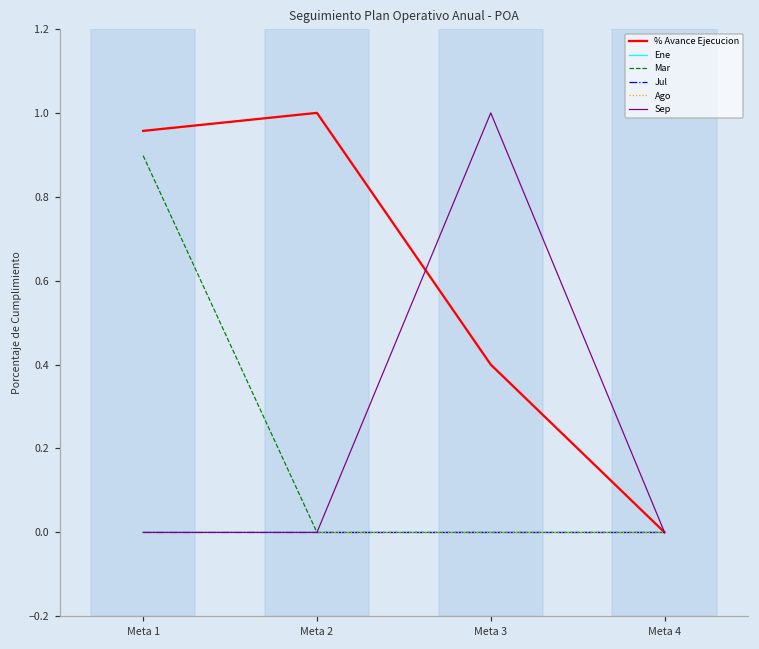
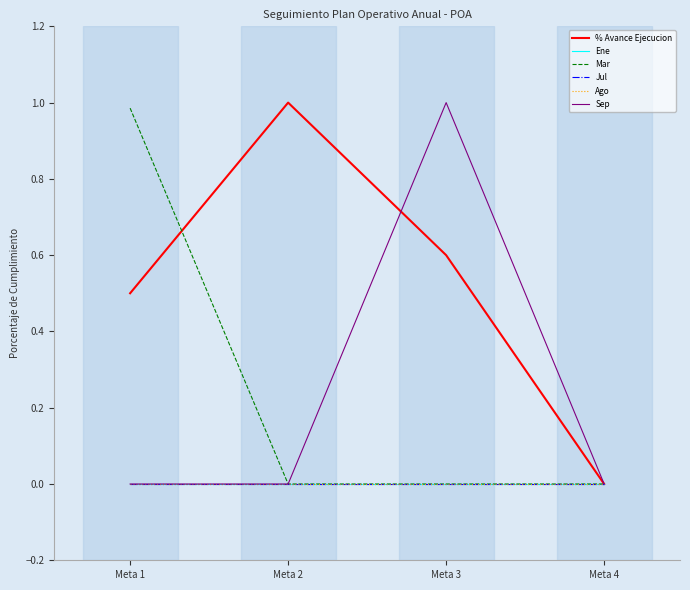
% Avance Ejecucion, Meta 1: 0.96 -> 0.50
Mar, Meta 1: 0.90 -> 0.99
% Avance Ejecucion, Meta 3: 0.4 -> 0.6
